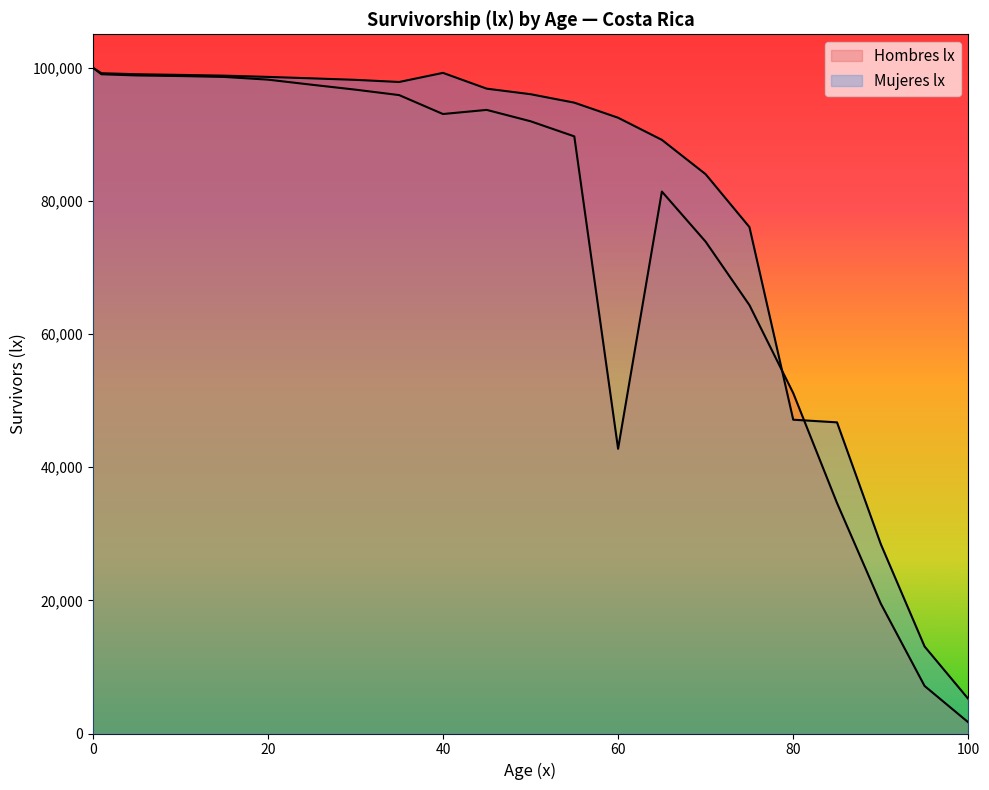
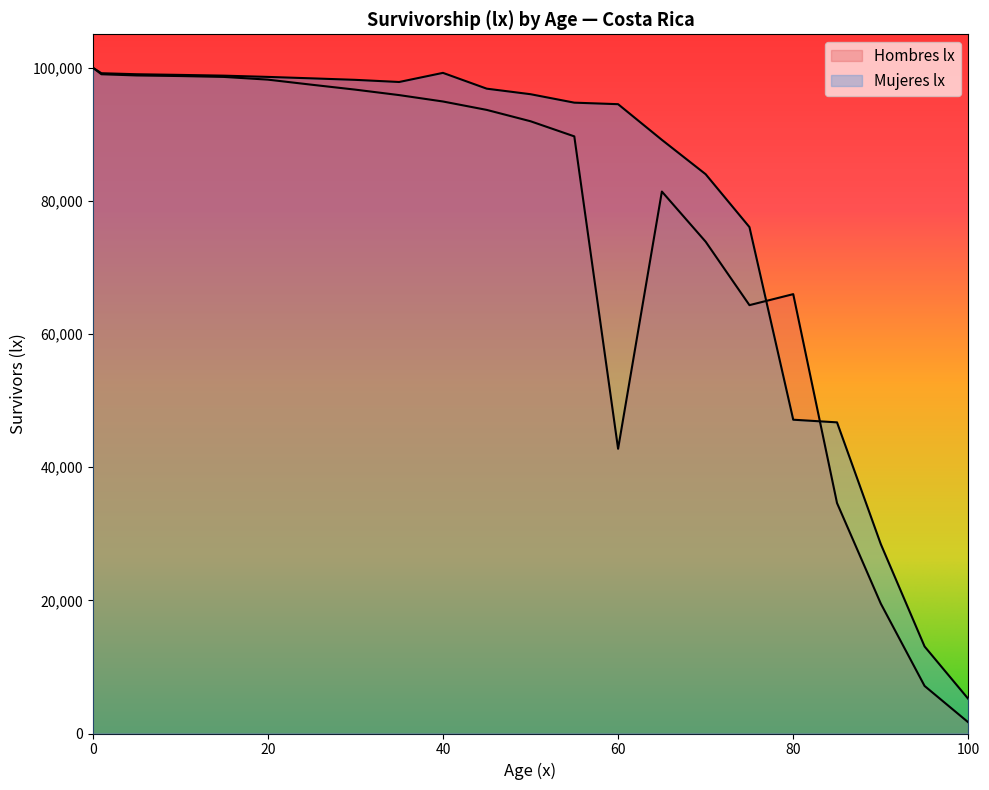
Hombres lx, 40: 93,000 -> 95,000
Mujeres lx, 60: 92,000 -> 95,000
Hombres lx, 80: 51,000 -> 66,000
